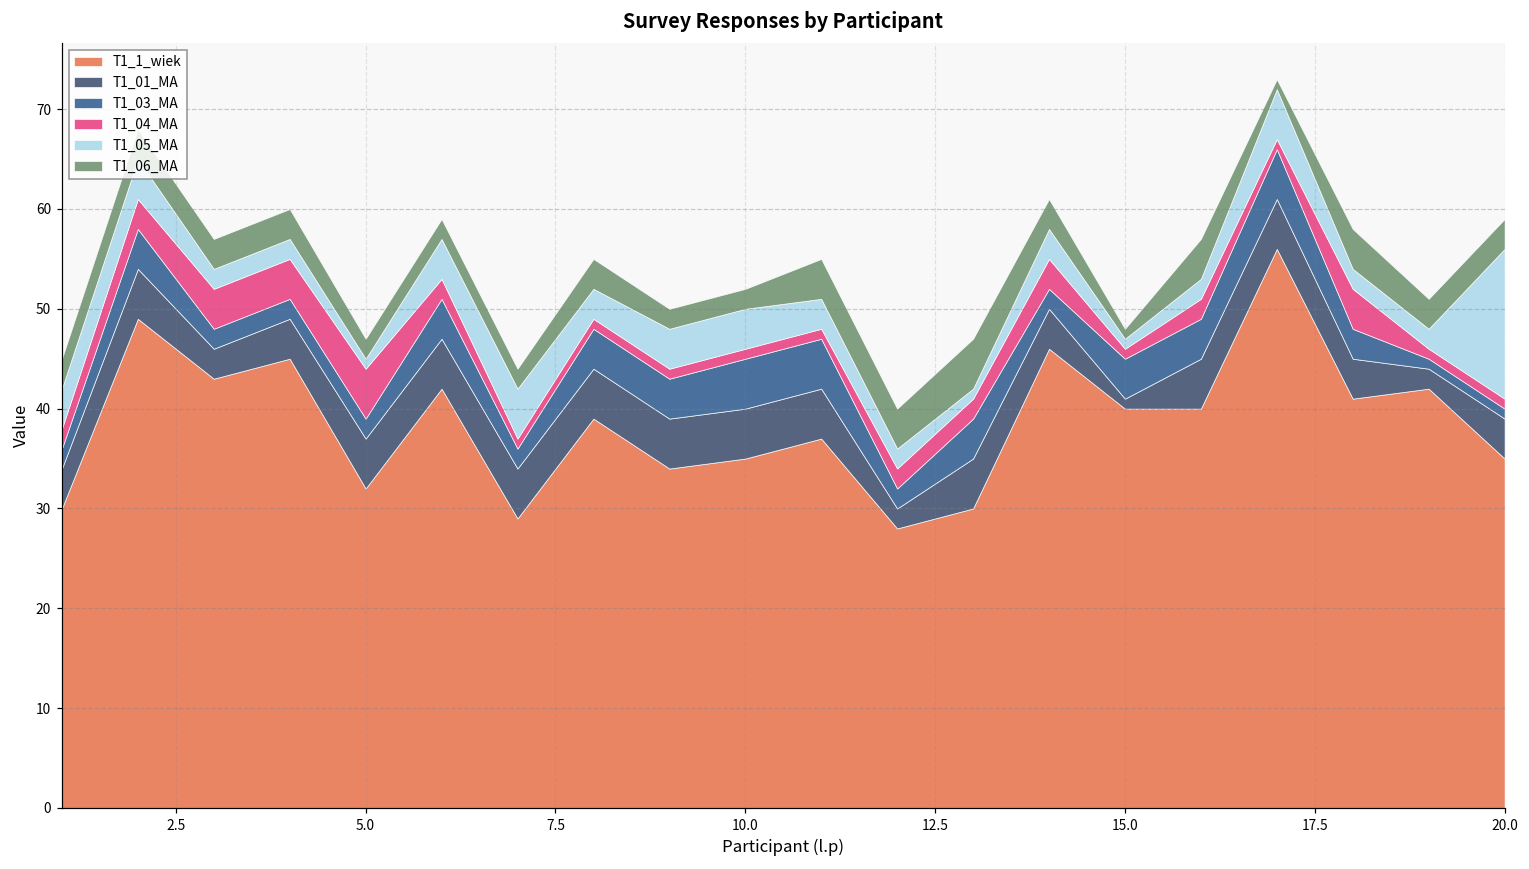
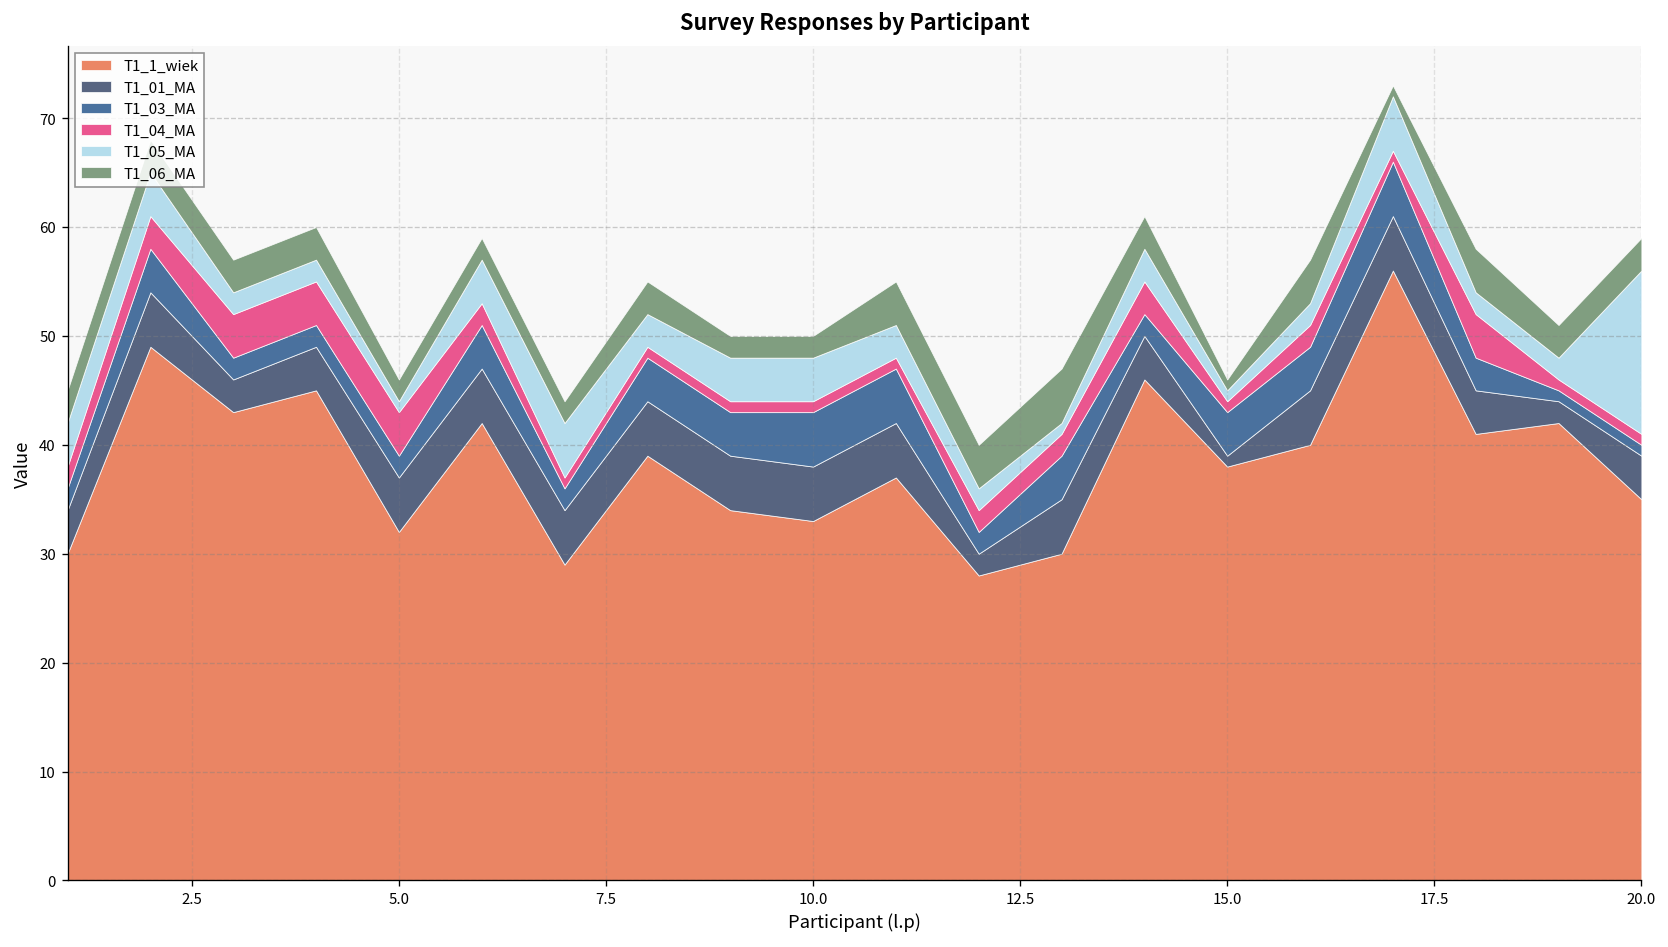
T1_04_MA, 5.0: 5 -> 4
T1_1_wiek, 10.0: 35 -> 33
T1_1_wiek, 15.0: 40 -> 38
